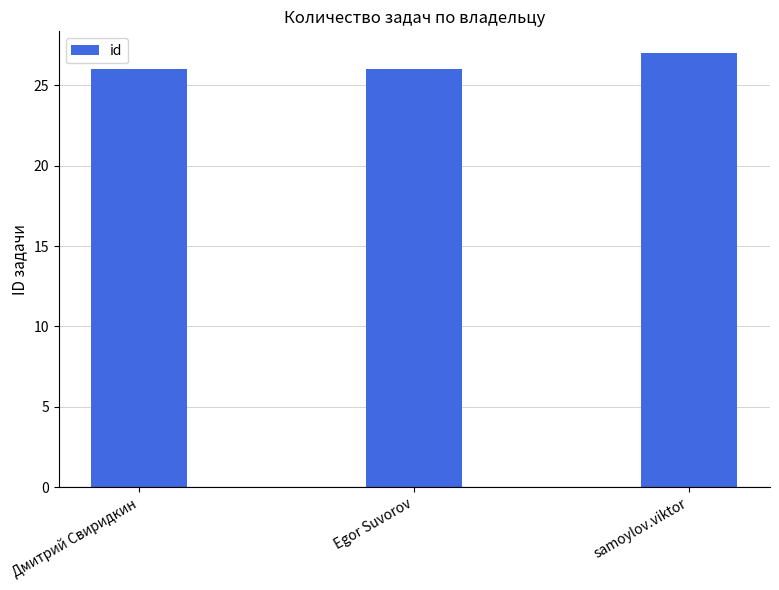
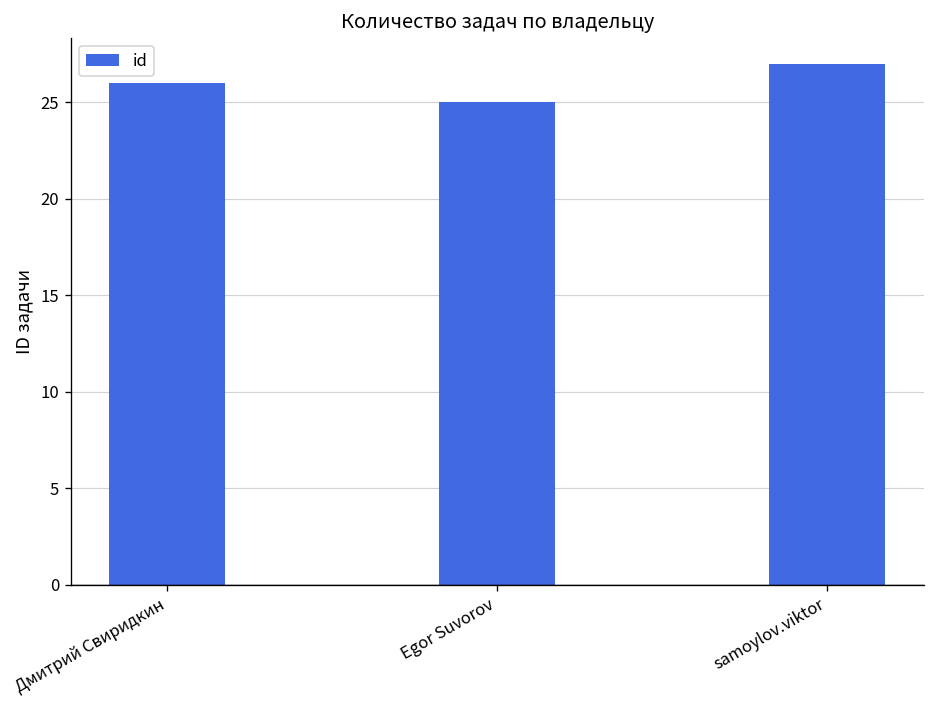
Egor Suvorov: 26 -> 25
